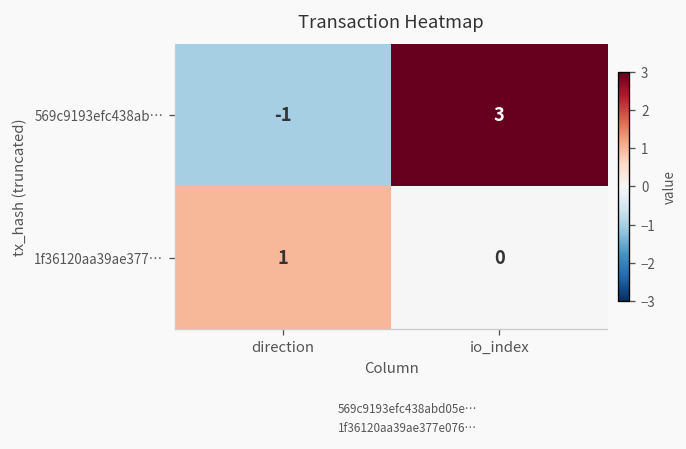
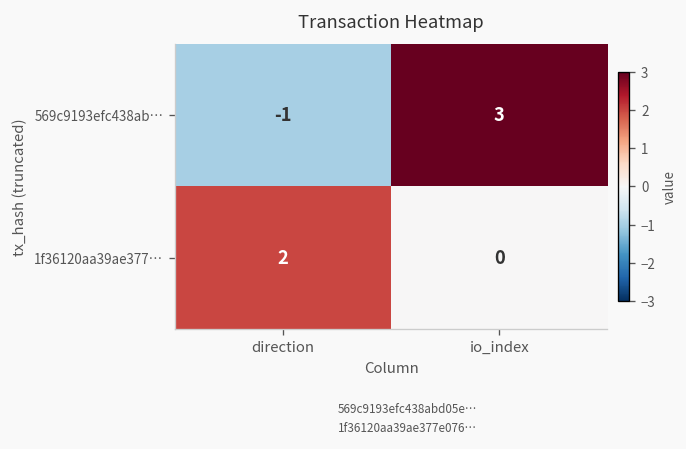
1f36120aa39ae377…, direction: 1 -> 2
